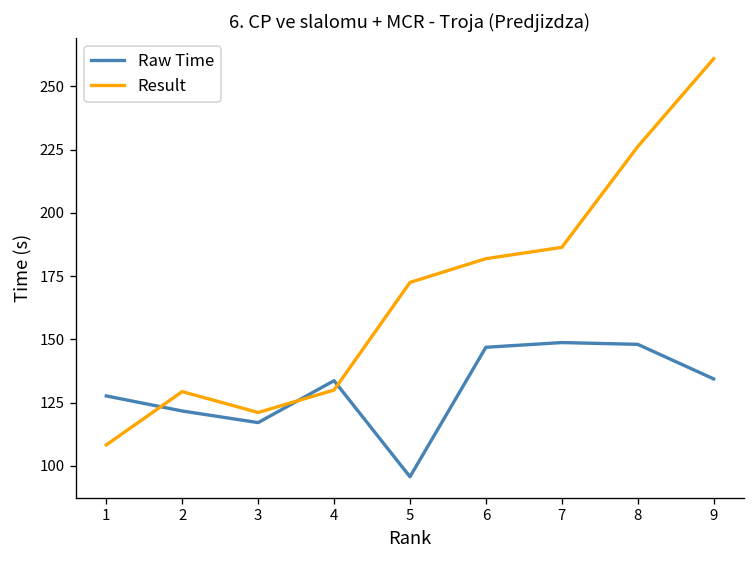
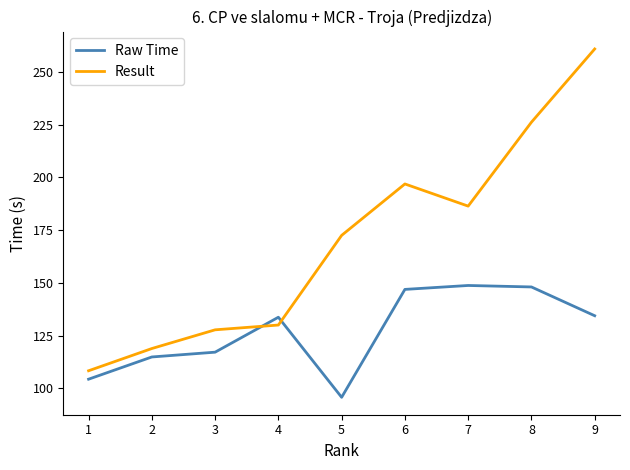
Raw Time, 1: 128 -> 104
Raw Time, 2: 122 -> 115
Result, 2: 129 -> 119
Result, 3: 121 -> 128
Result, 6: 182 -> 197
